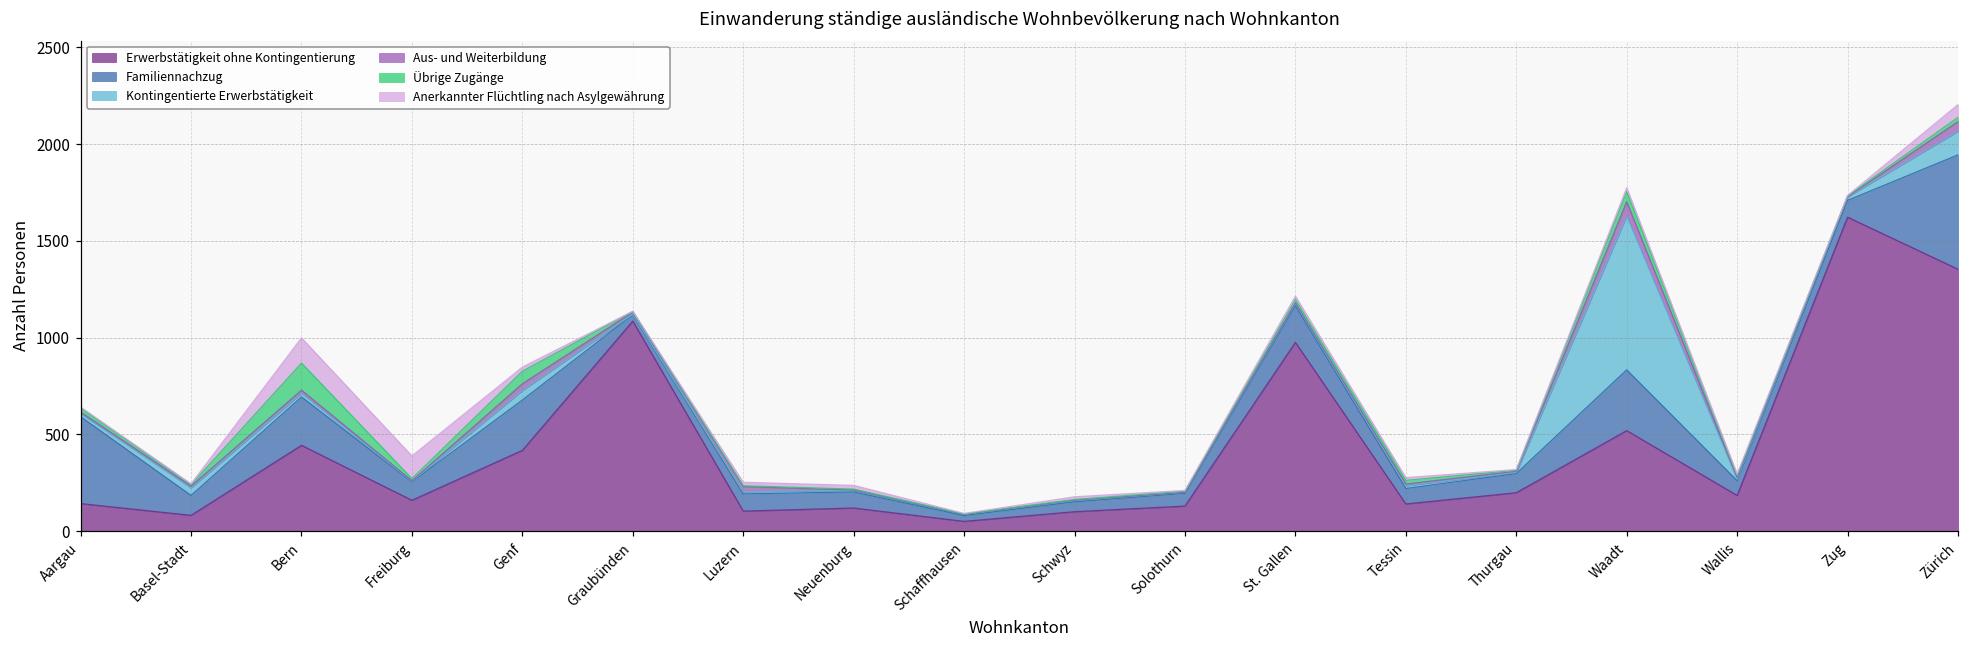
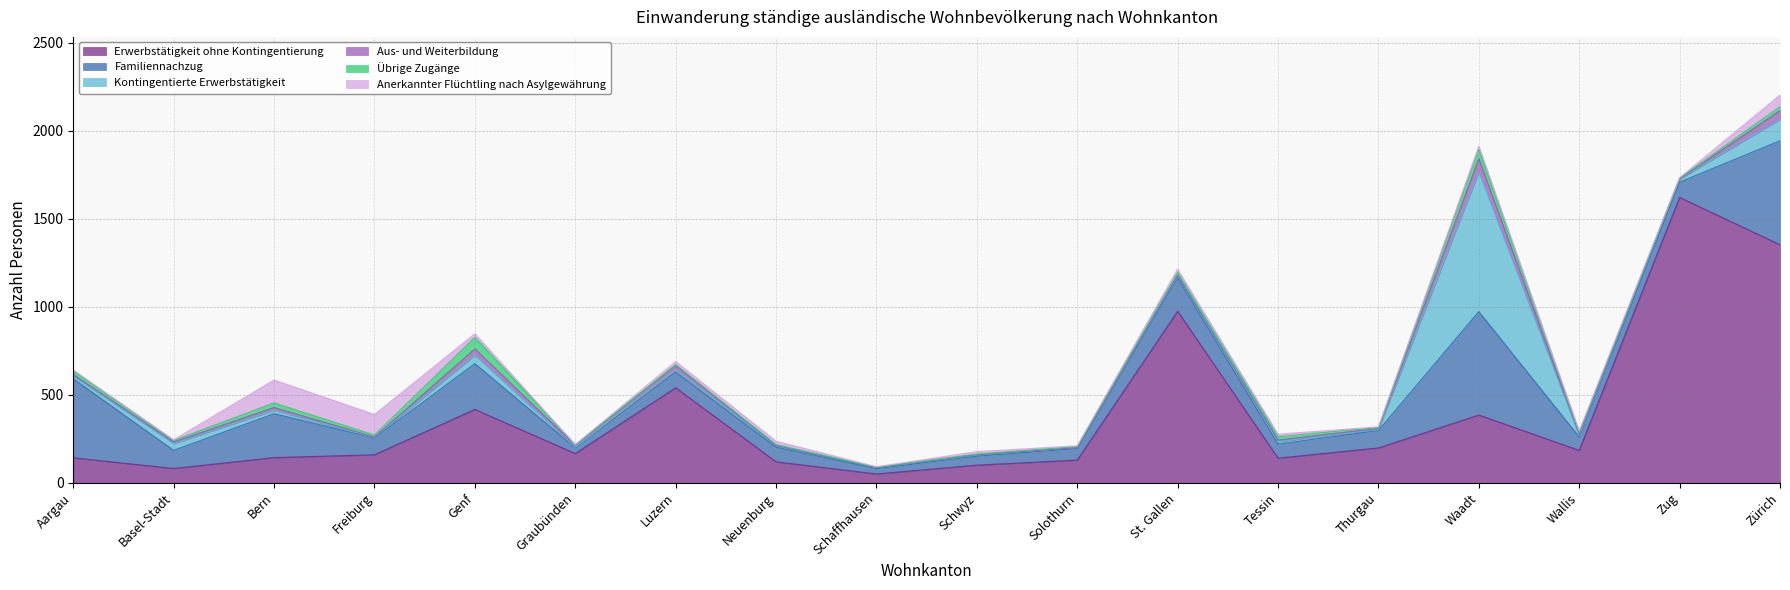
Erwerbstätigkeit ohne Kontingentierung, Bern: 440 -> 140
Übrige Zugänge, Bern: 140 -> 30
Erwerbstätigkeit ohne Kontingentierung, Graubünden: 1090 -> 170
Erwerbstätigkeit ohne Kontingentierung, Luzern: 100 -> 540
Erwerbstätigkeit ohne Kontingentierung, Waadt: 520 -> 390
Familiennachzug, Waadt: 310 -> 590
